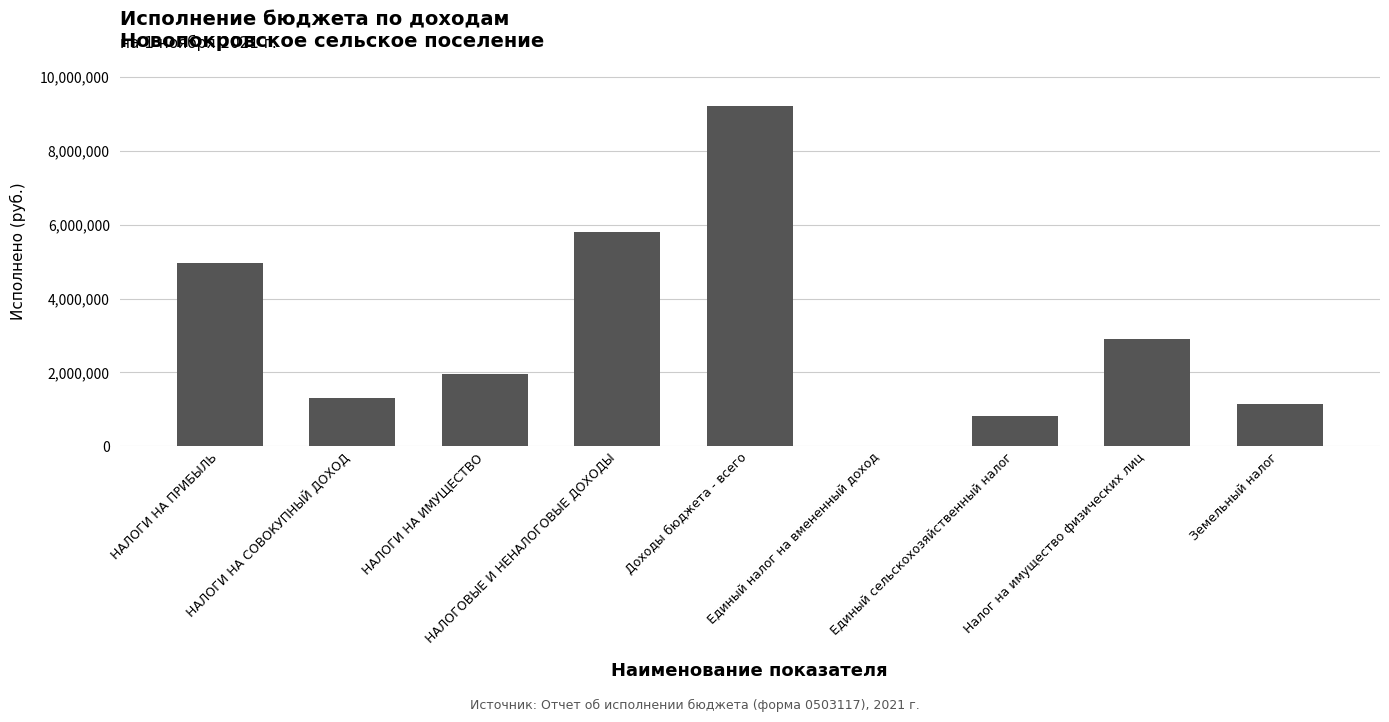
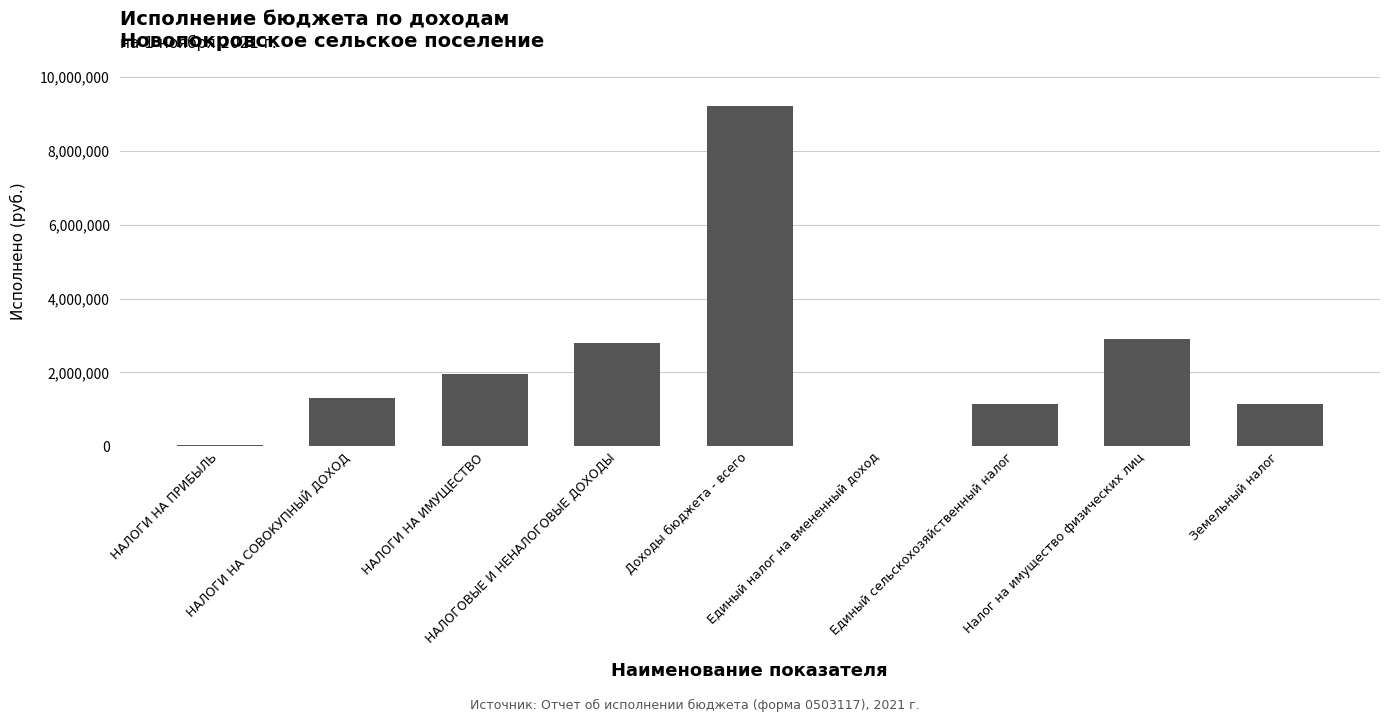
НАЛОГИ НА ПРИБЫЛЬ: 5,000,000 -> 0
НАЛОГОВЫЕ И НЕНАЛОГОВЫЕ ДОХОДЫ: 5,800,000 -> 2,800,000
Единый сельскохозяйственный налог: 800,000 -> 1,100,000
